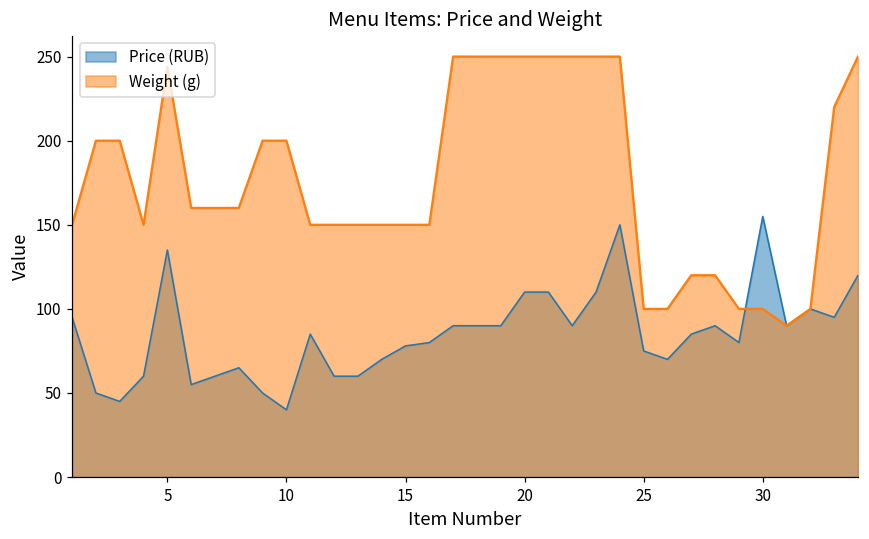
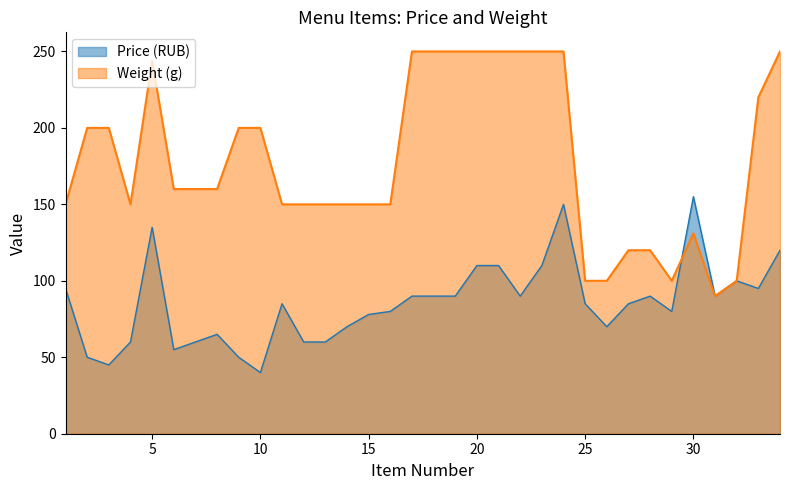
Price (RUB), 25: 75 -> 85
Weight (g), 30: 100 -> 131
